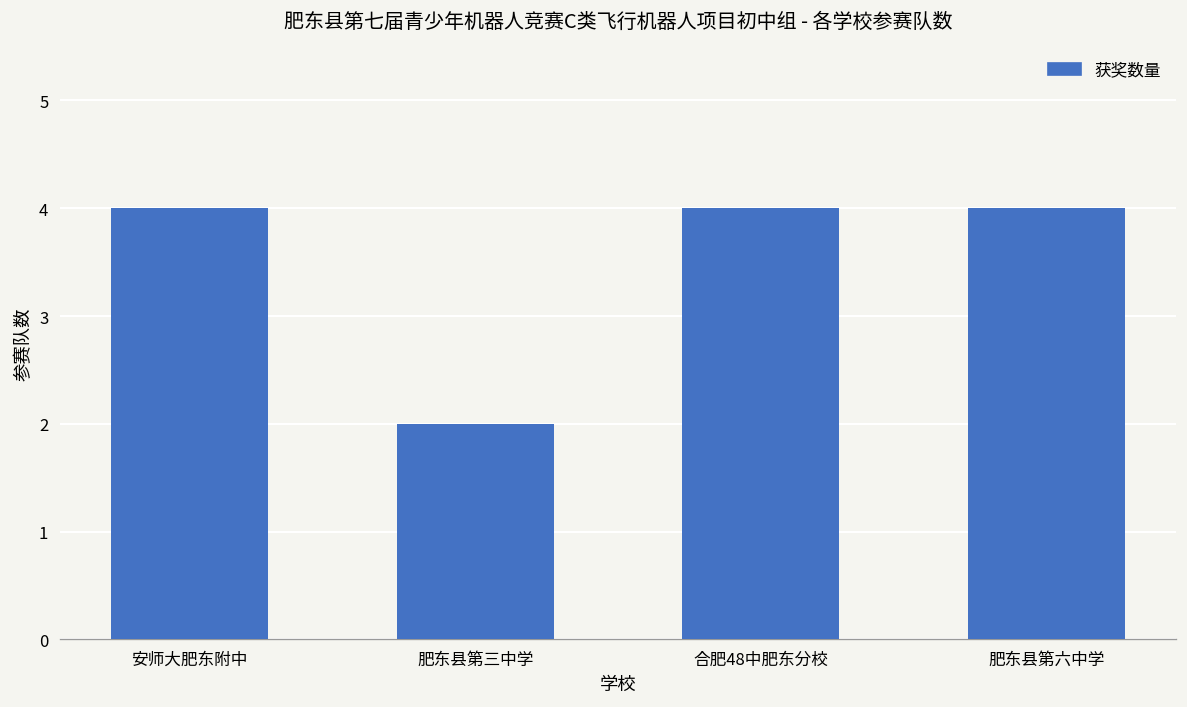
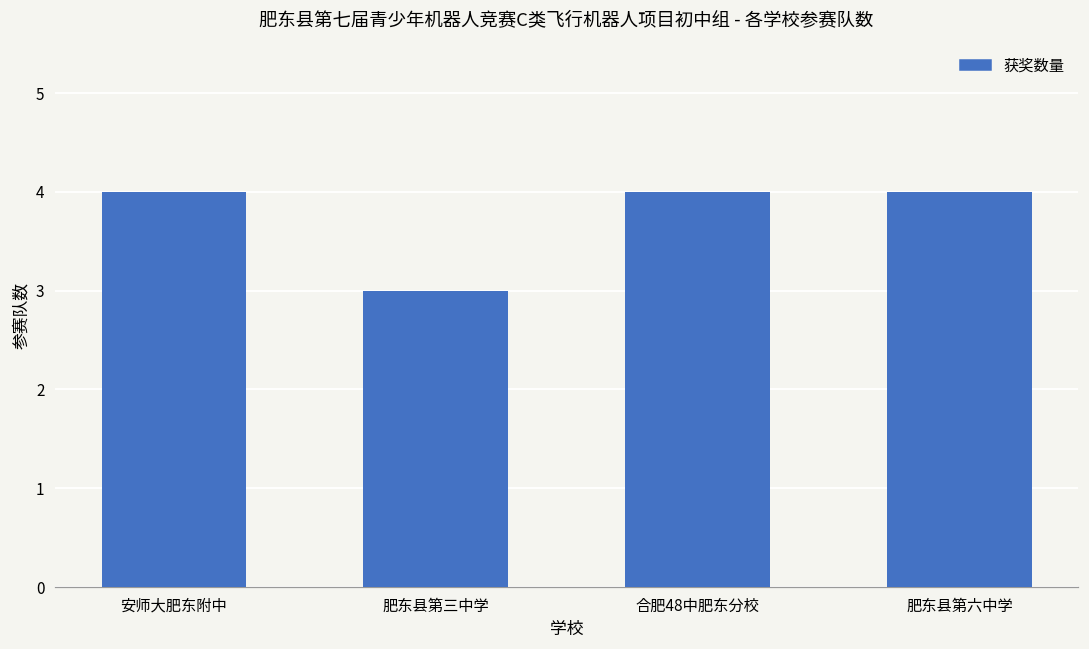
肥东县第三中学: 2 -> 3
